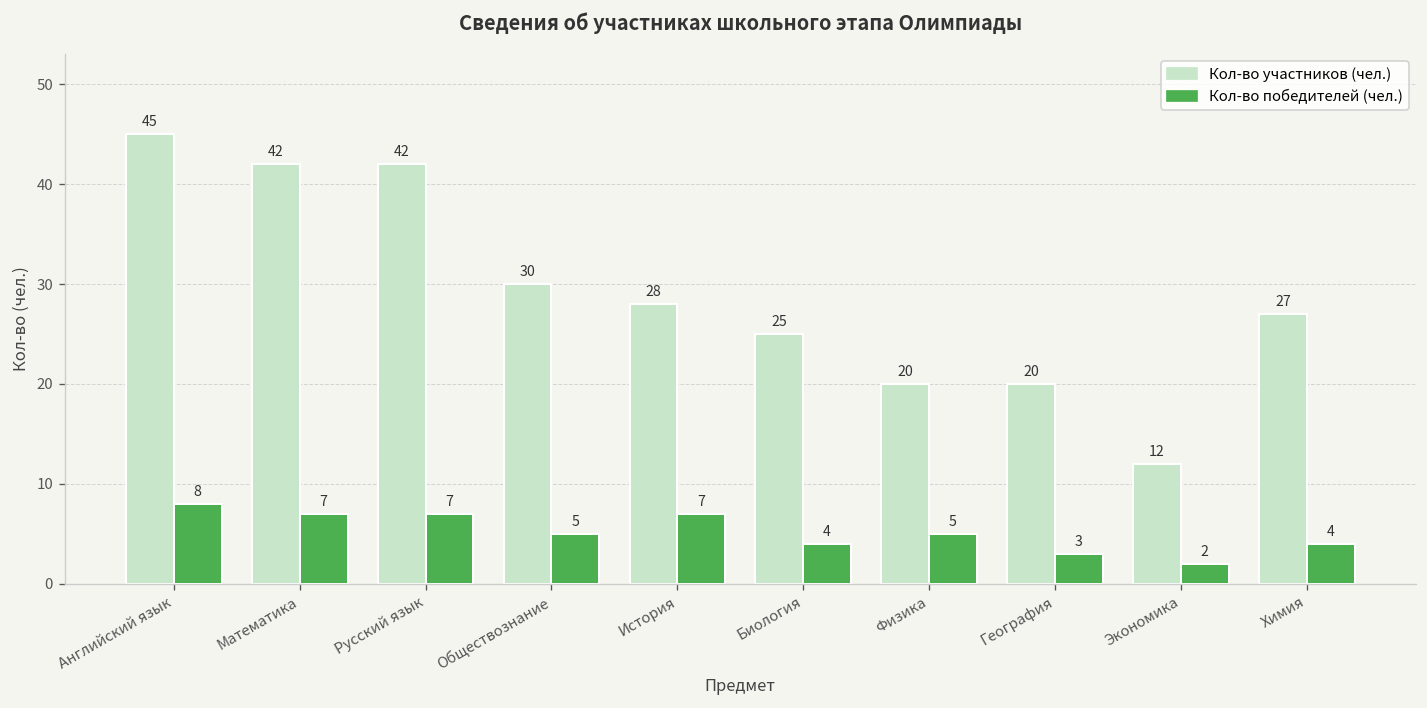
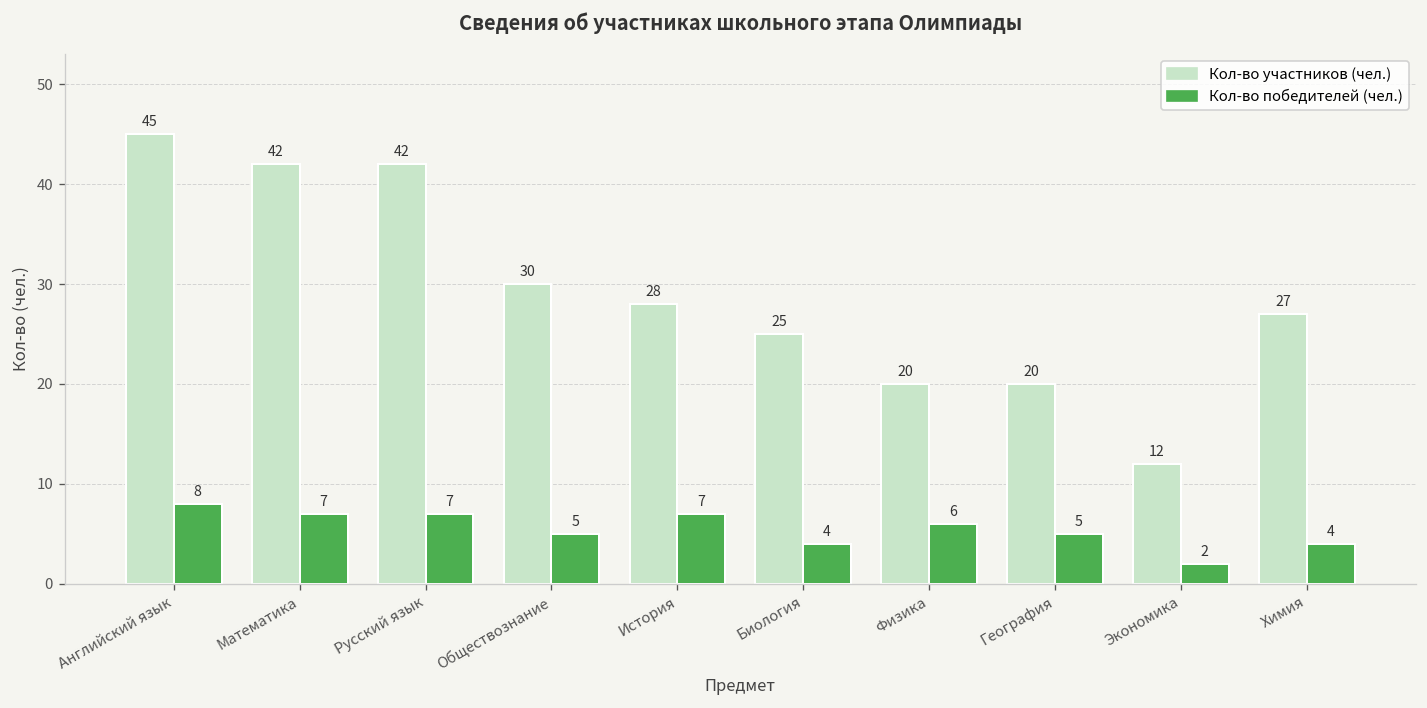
Кол-во победителей (чел.), Физика: 5 -> 6
Кол-во победителей (чел.), География: 3 -> 5
